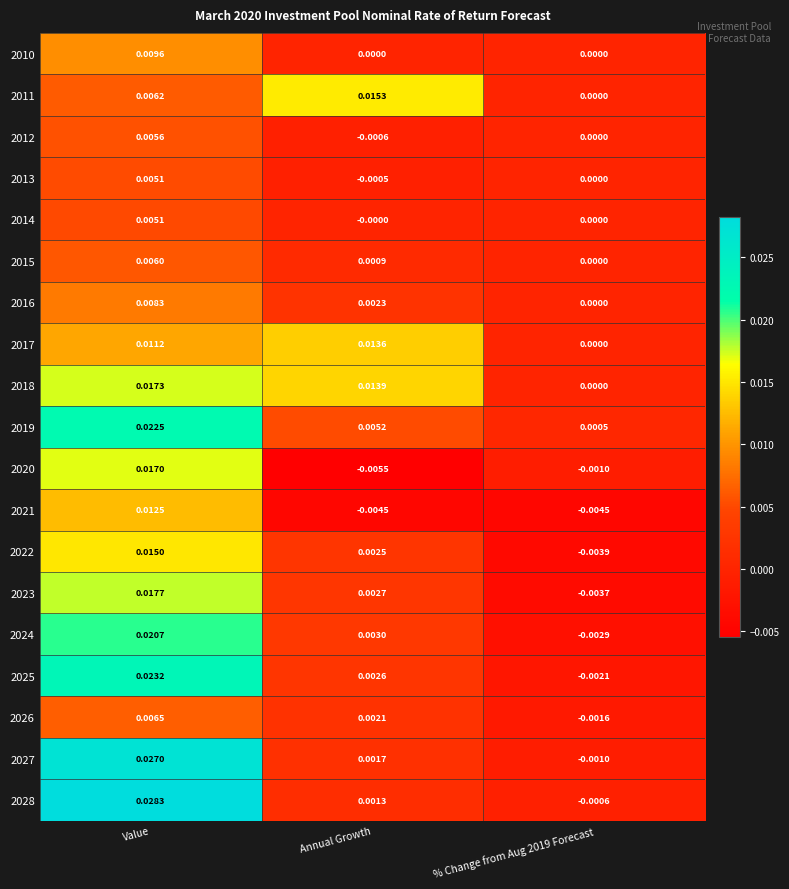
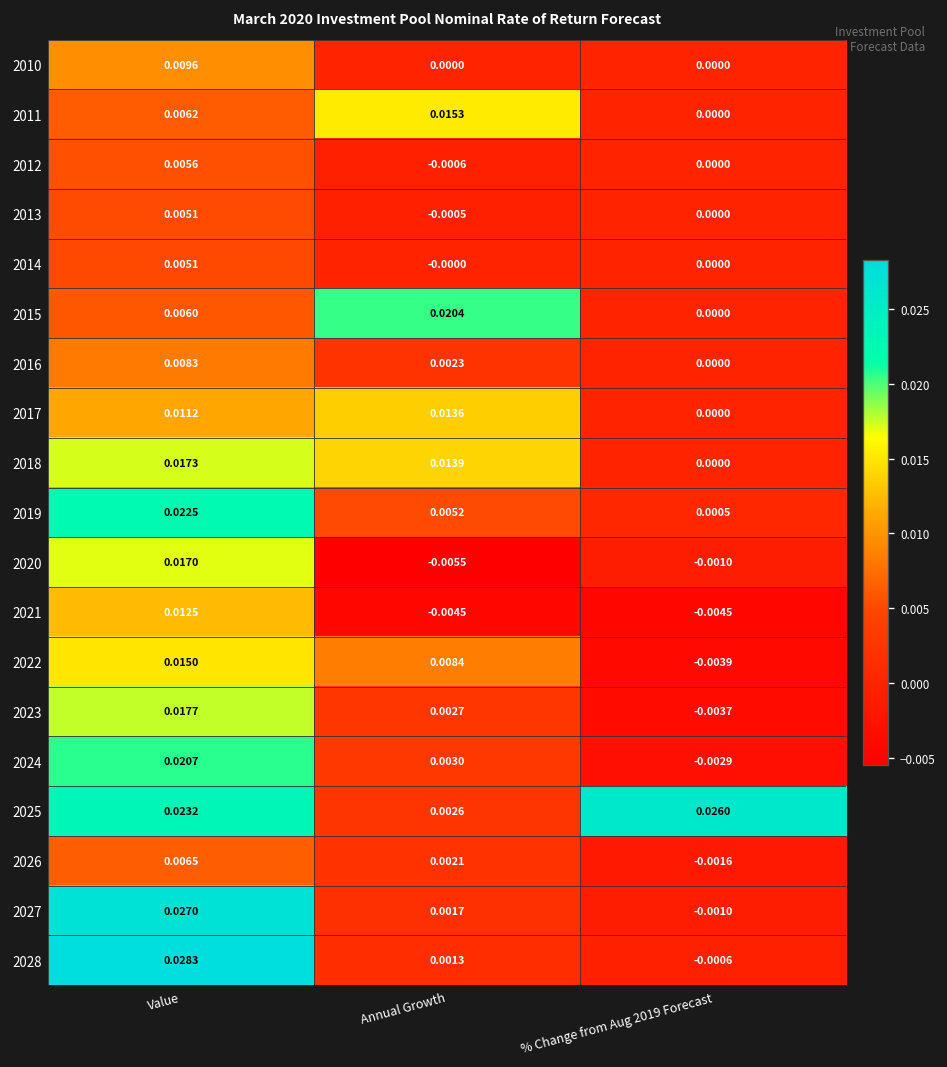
2015, Annual Growth: 0.0009 -> 0.0204
2022, Annual Growth: 0.0025 -> 0.0084
2025, % Change from Aug 2019 Forecast: -0.0021 -> 0.0260
